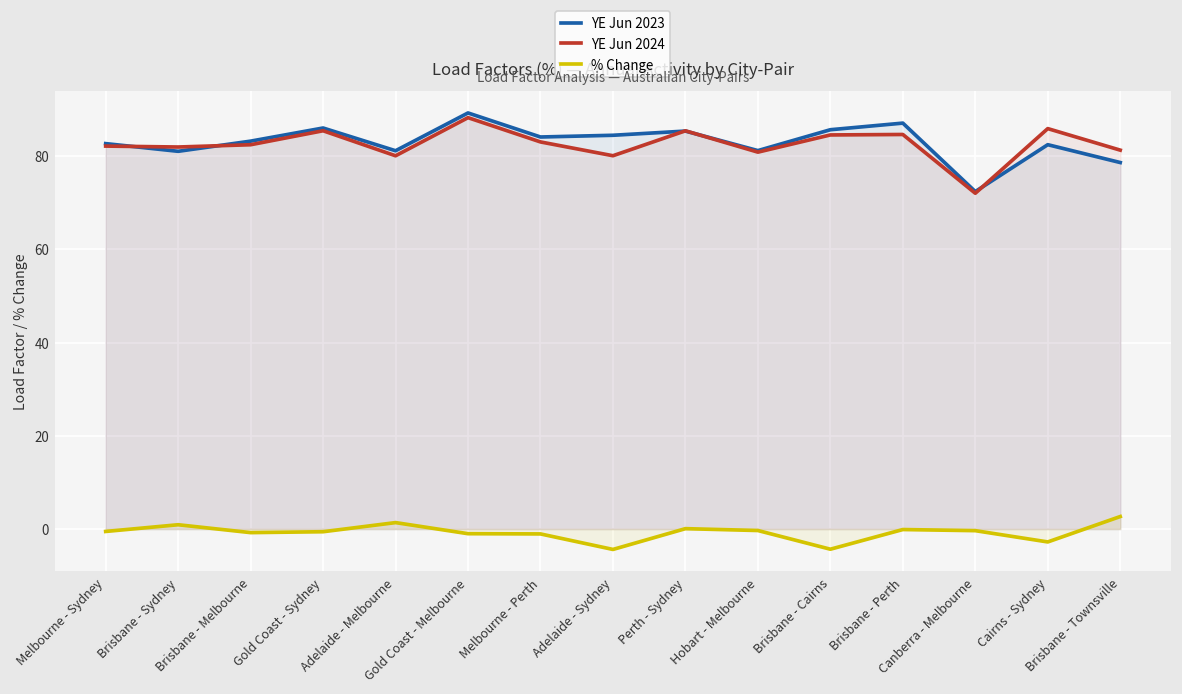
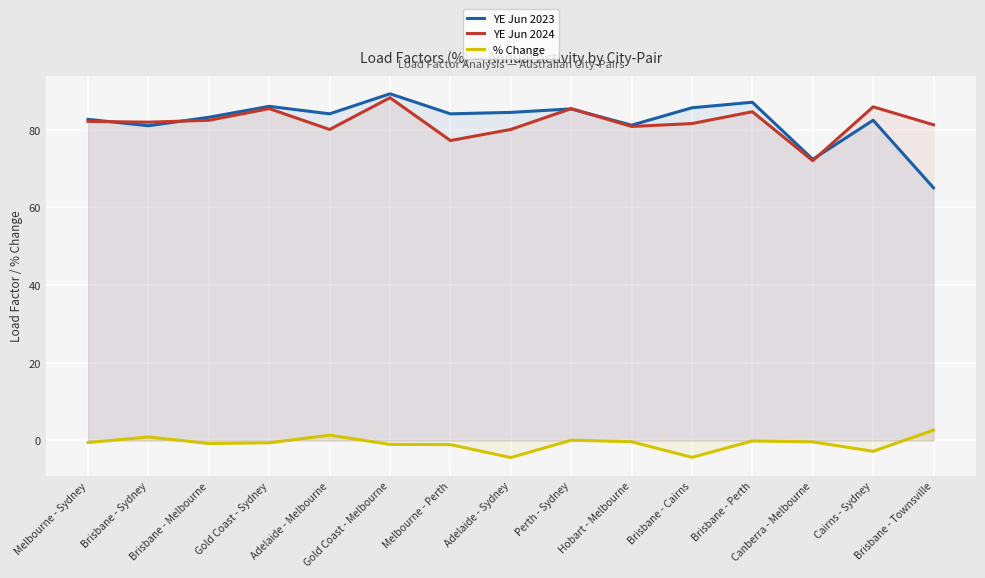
YE Jun 2023, Adelaide - Melbourne: 81 -> 84
YE Jun 2024, Melbourne - Perth: 83 -> 77
YE Jun 2024, Brisbane - Cairns: 85 -> 82
YE Jun 2023, Brisbane - Townsville: 79 -> 65
